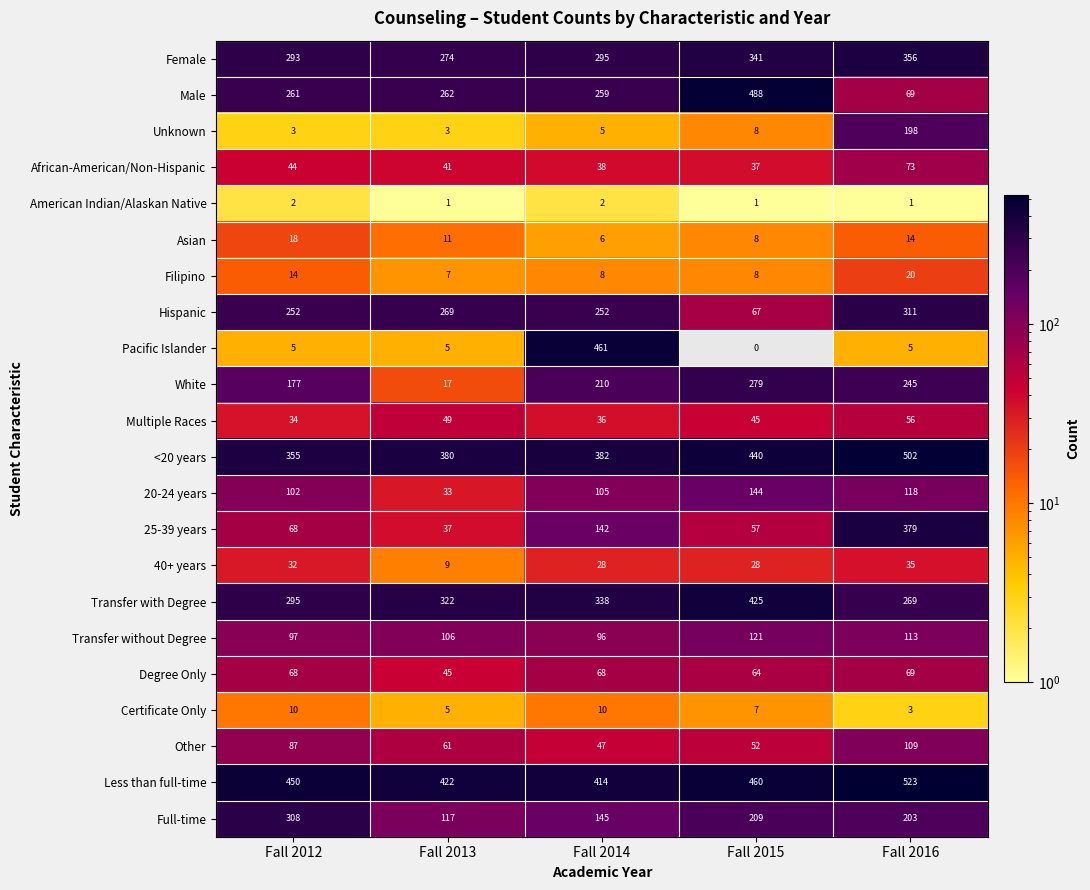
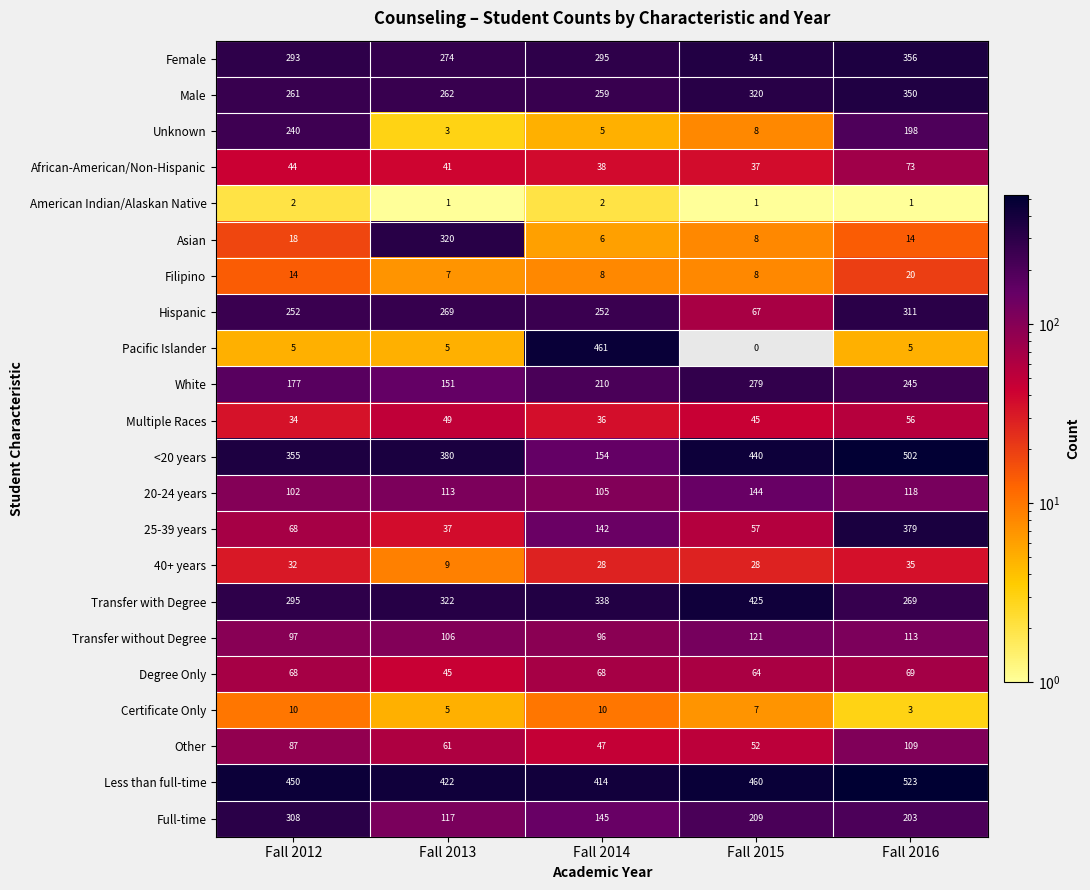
Male, Fall 2015: 488 -> 320
Male, Fall 2016: 69 -> 350
Unknown, Fall 2012: 3 -> 240
Asian, Fall 2013: 11 -> 320
White, Fall 2013: 17 -> 151
<20 years, Fall 2014: 382 -> 154
20-24 years, Fall 2013: 33 -> 113
